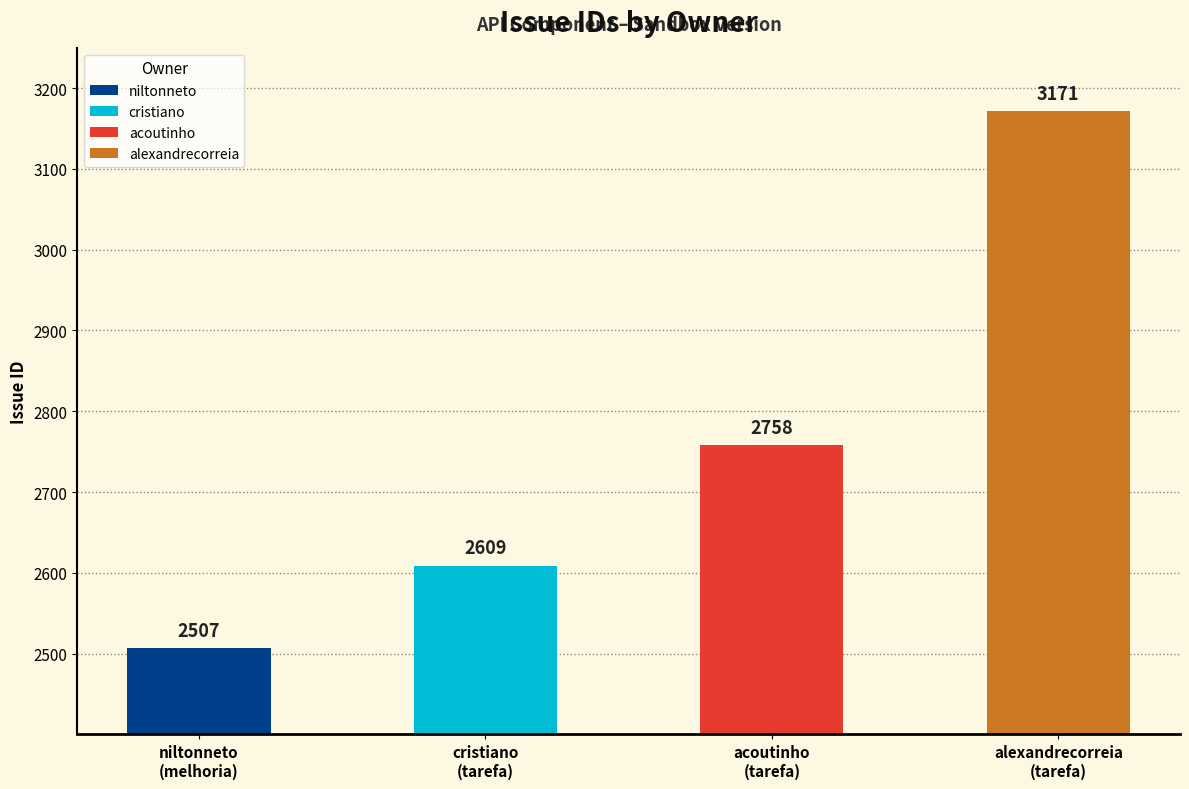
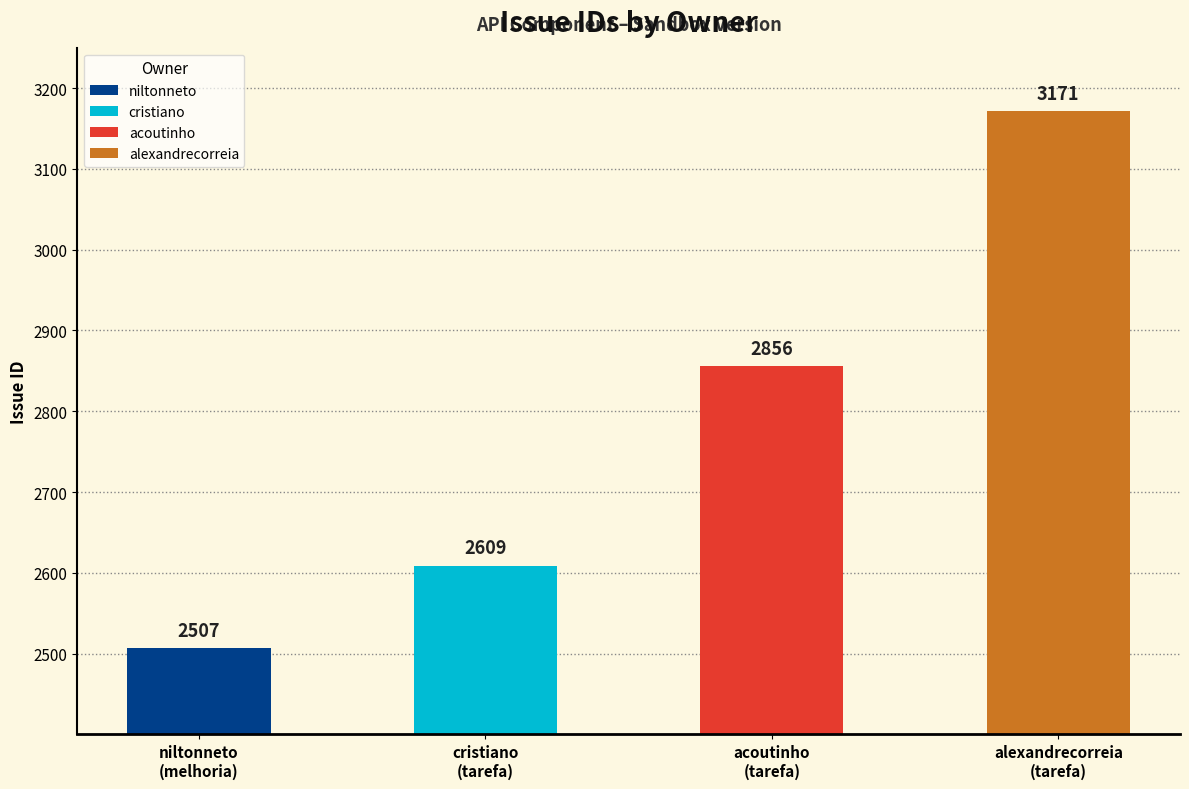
acoutinho (tarefa): 2758 -> 2856
